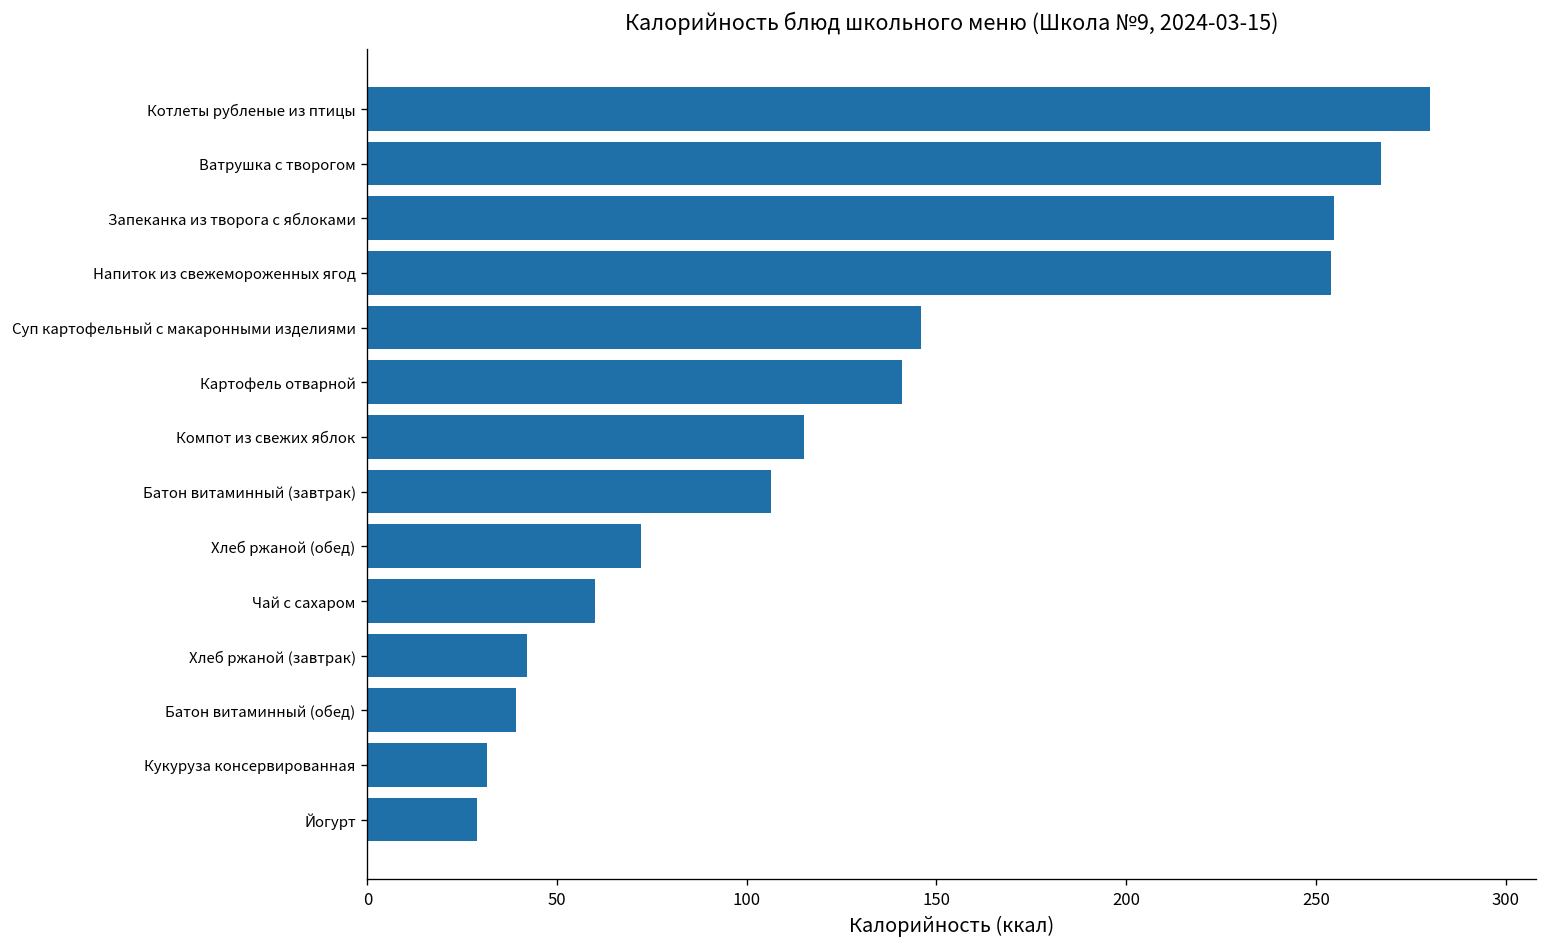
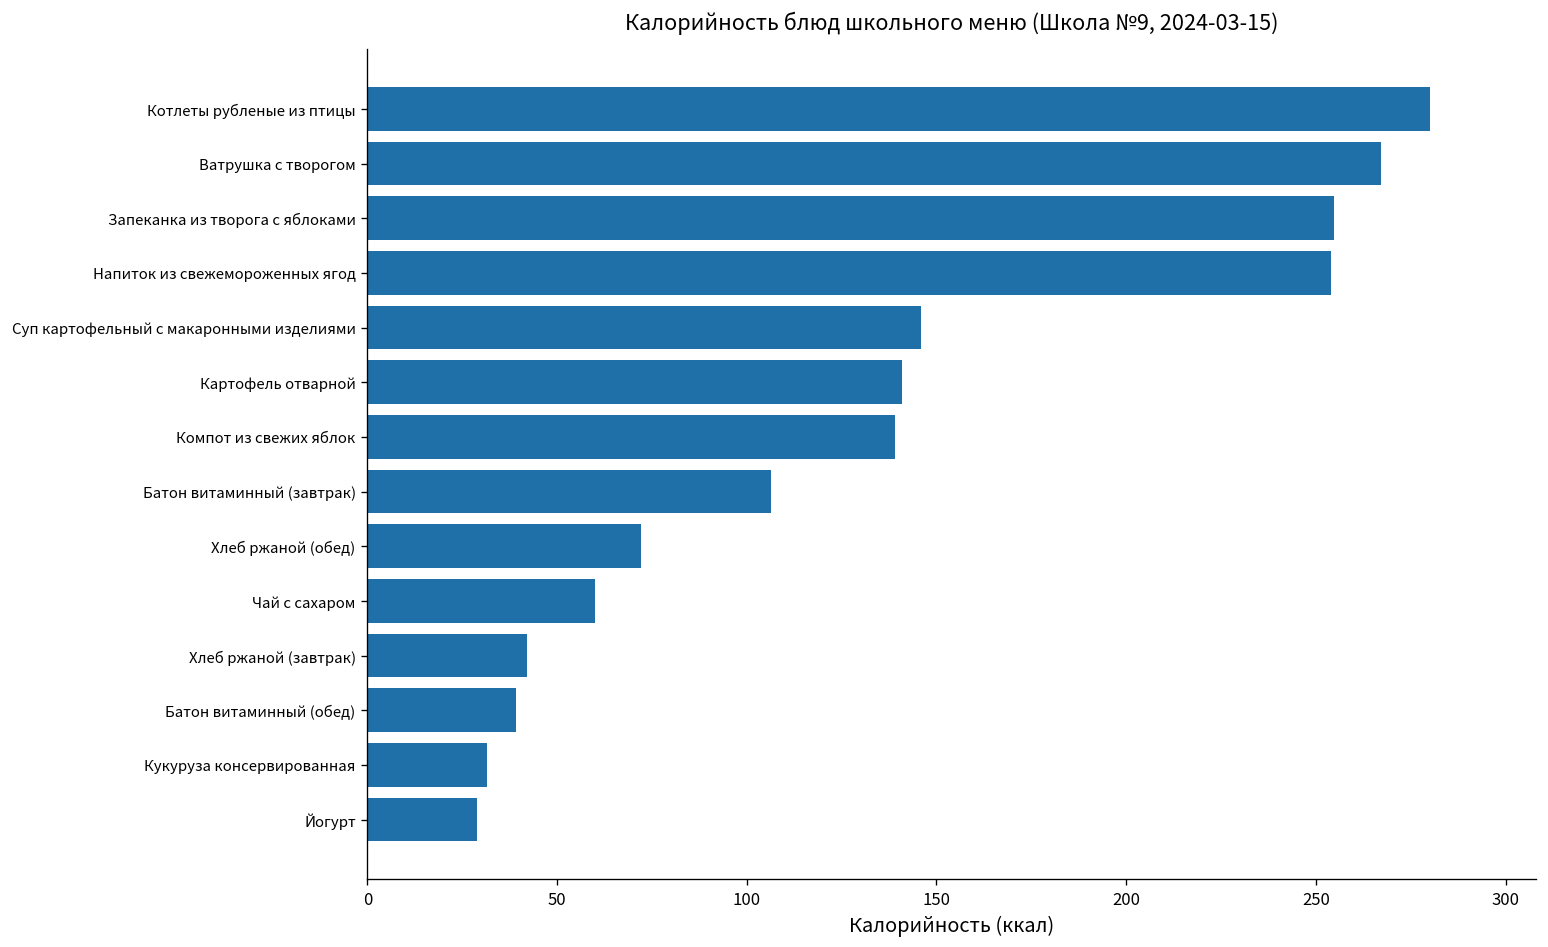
Компот из свежих яблок: 115 -> 139
